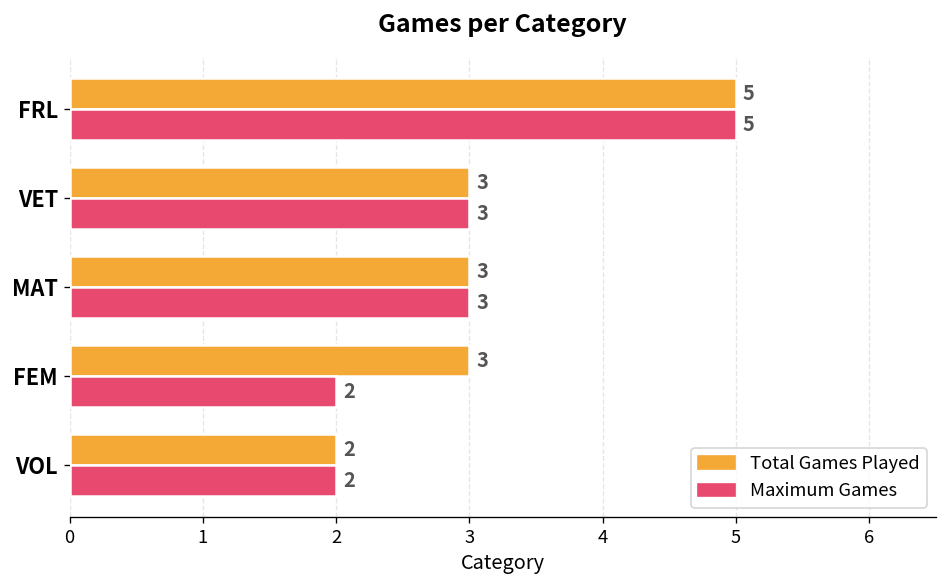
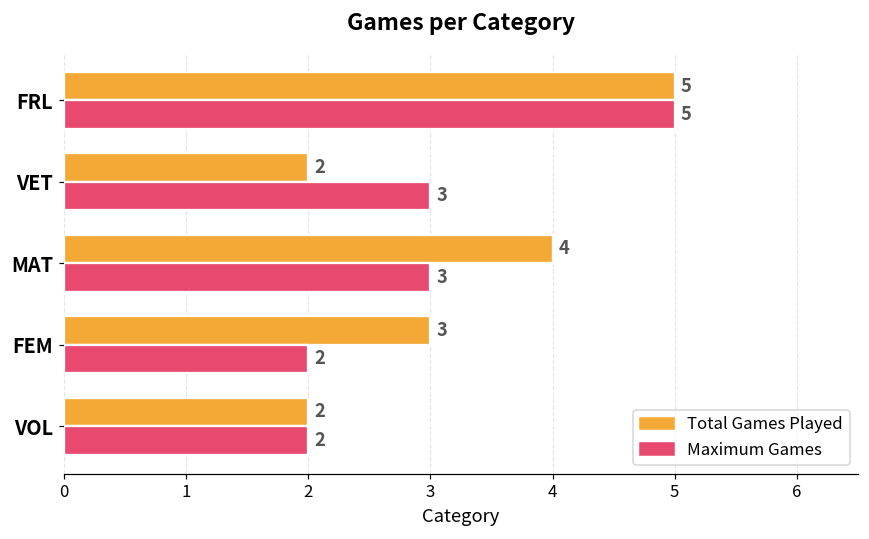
Total Games Played, VET: 3 -> 2
Total Games Played, MAT: 3 -> 4
